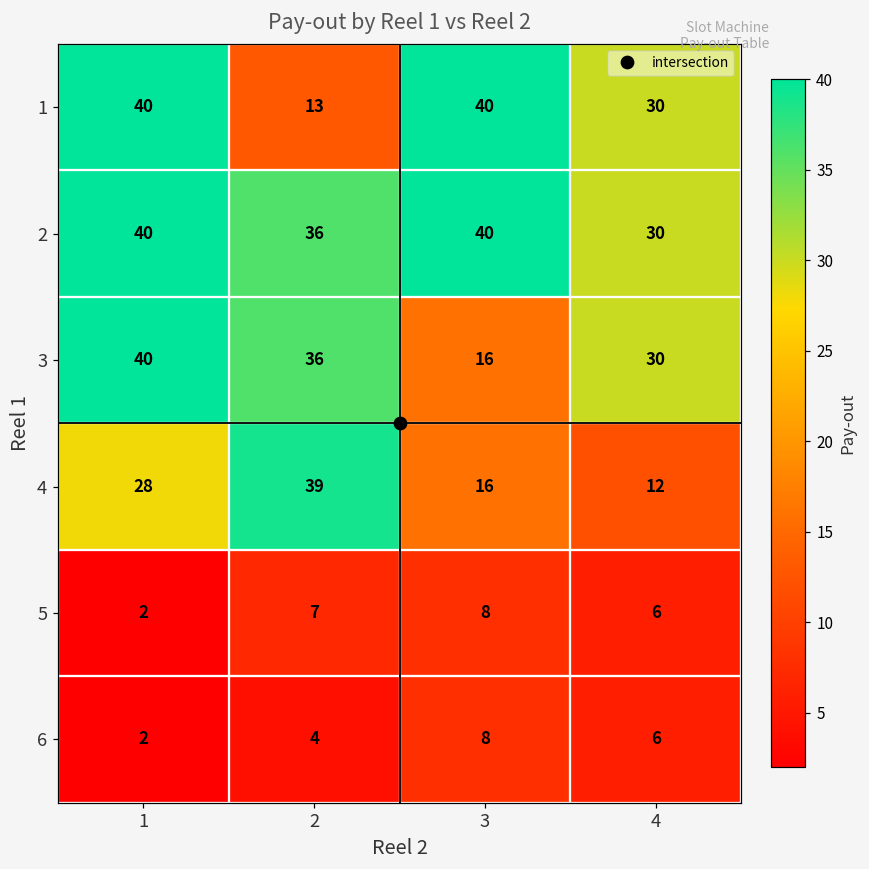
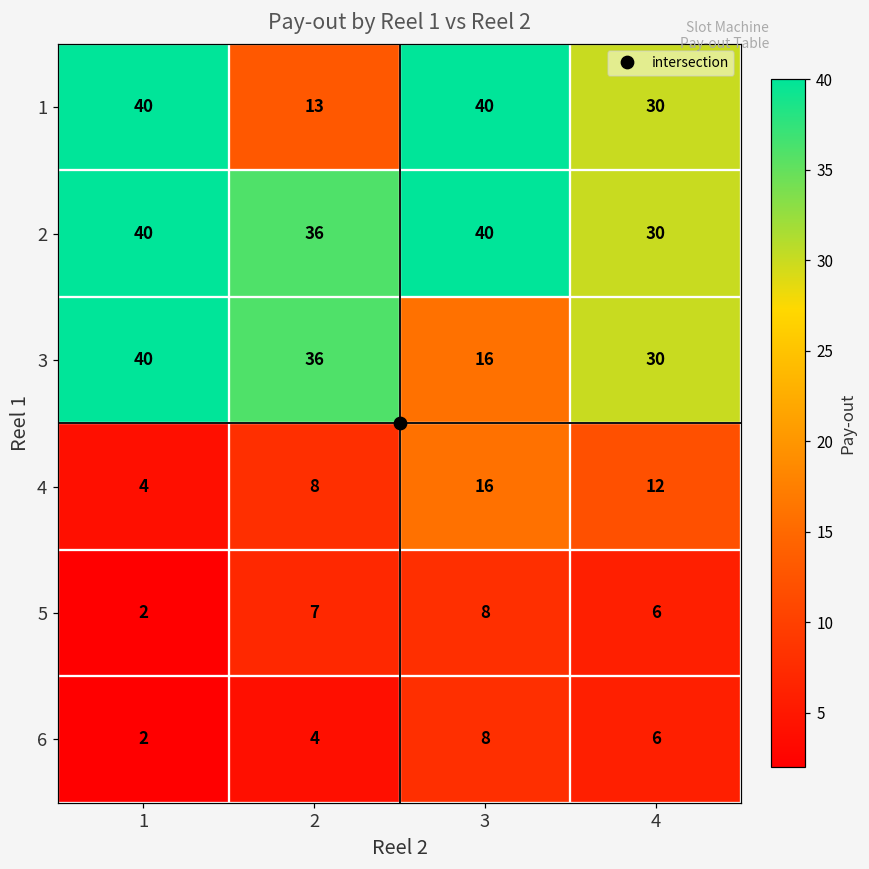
4, 1: 28 -> 4
4, 2: 39 -> 8
